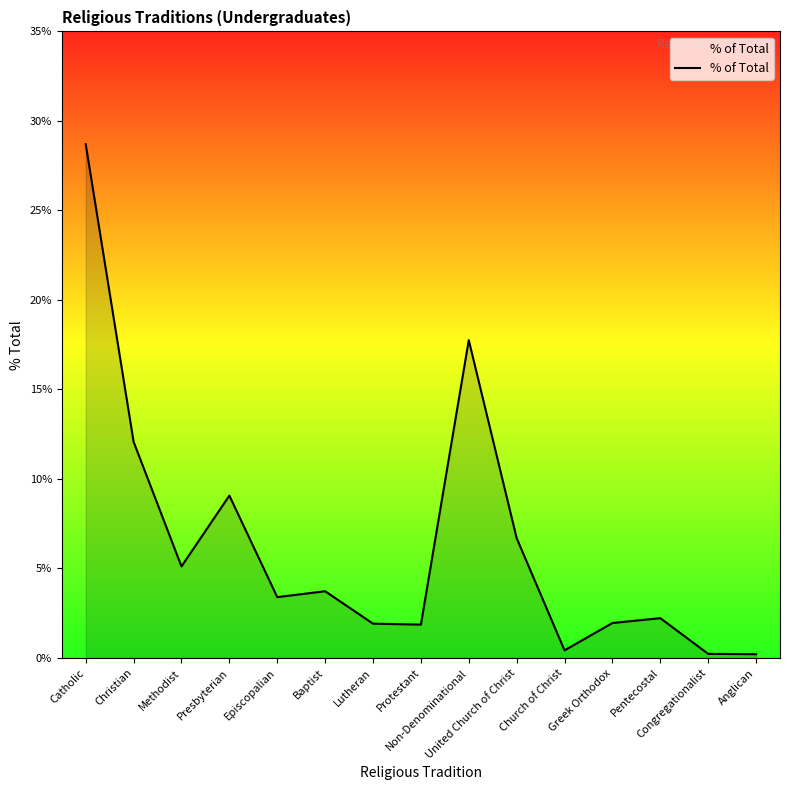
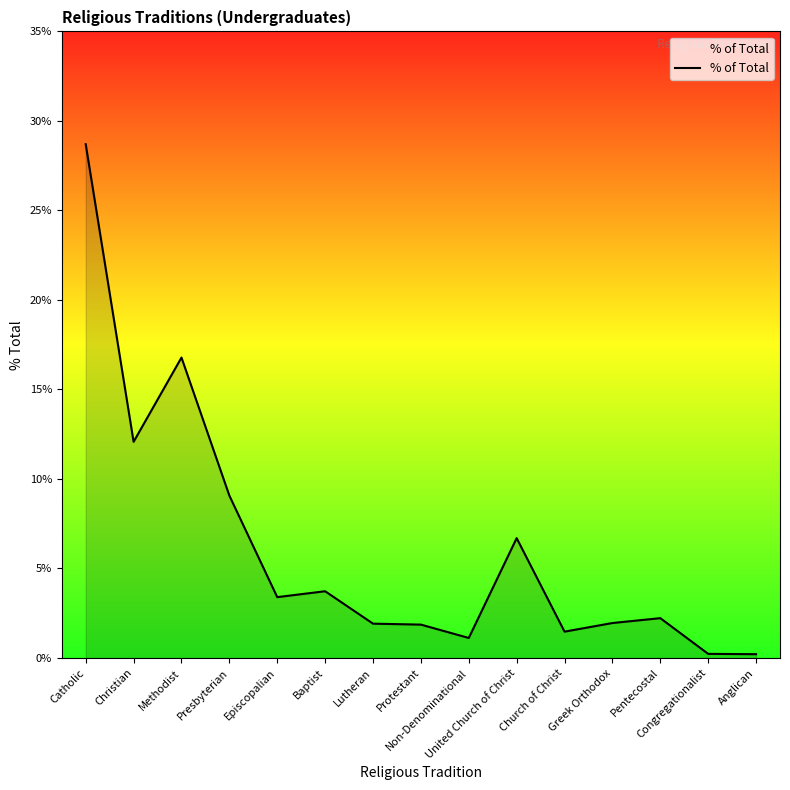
Methodist: 5.1% -> 16.8%
Non-Denominational: 17.8% -> 1.1%
Church of Christ: 0.4% -> 1.5%
